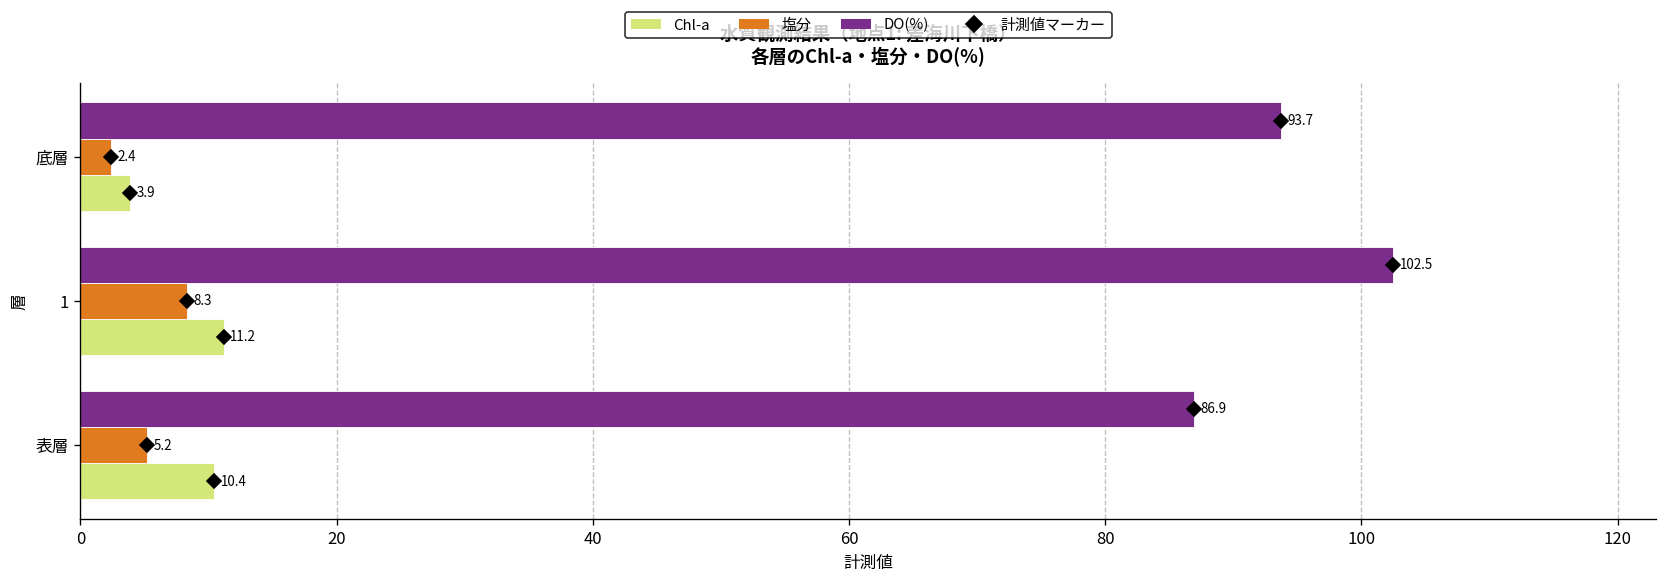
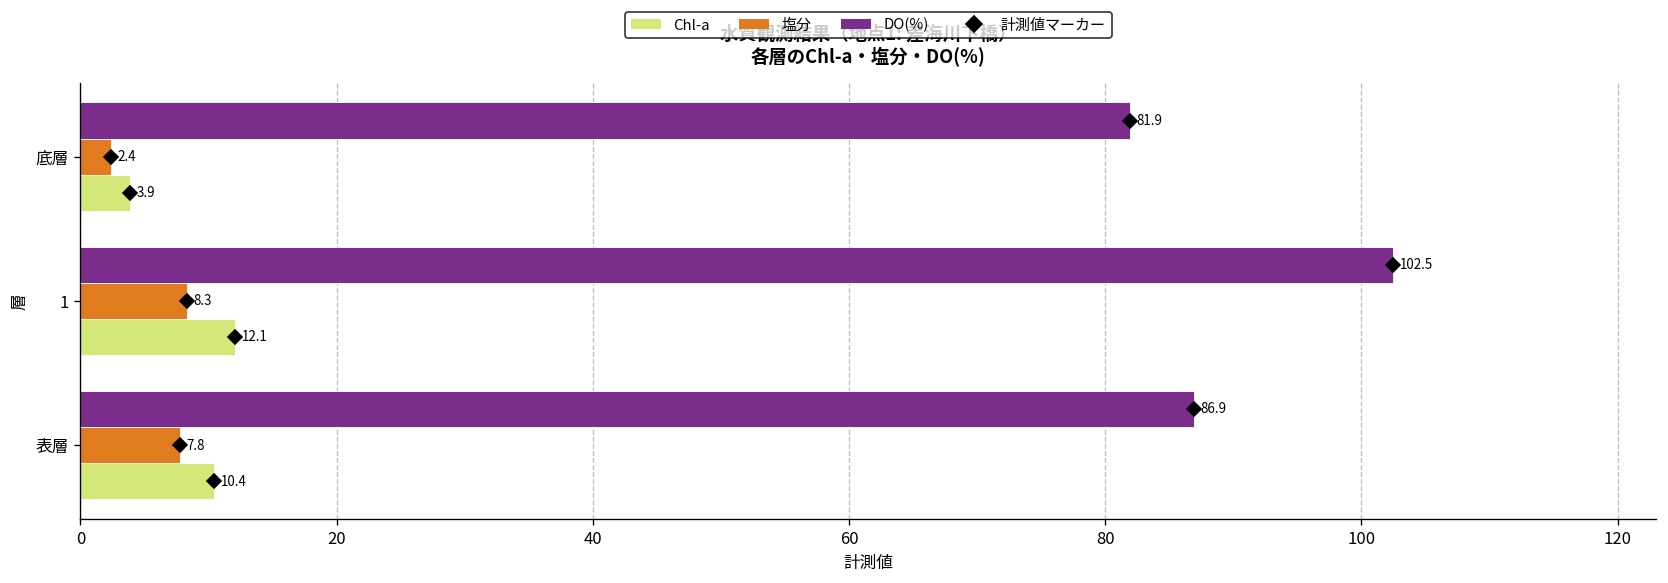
DO(%), 底層: 93.7 -> 81.9
Chl-a, 1: 11.2 -> 12.1
塩分, 表層: 5.2 -> 7.8
